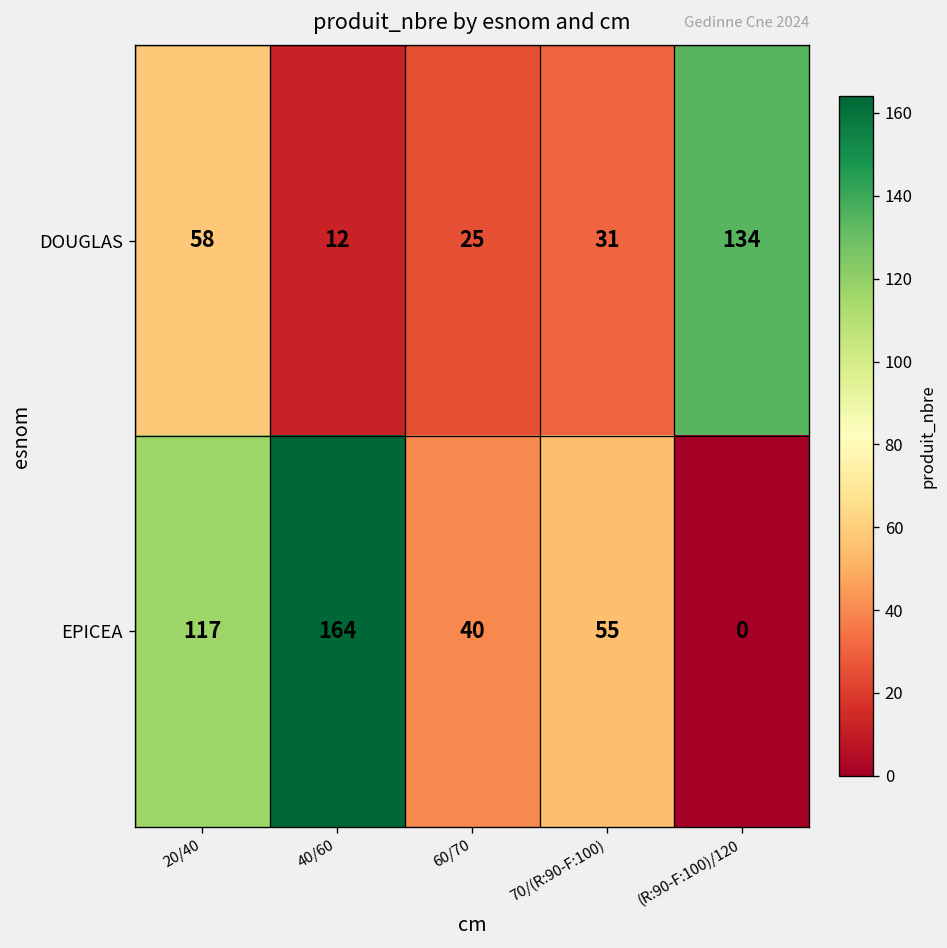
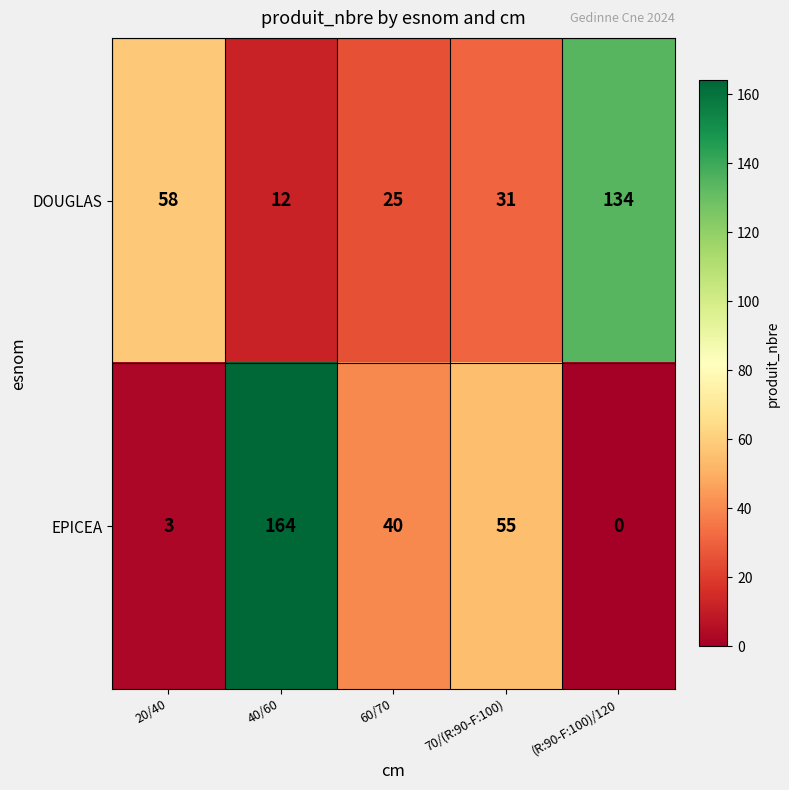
EPICEA, 20/40: 117 -> 3
